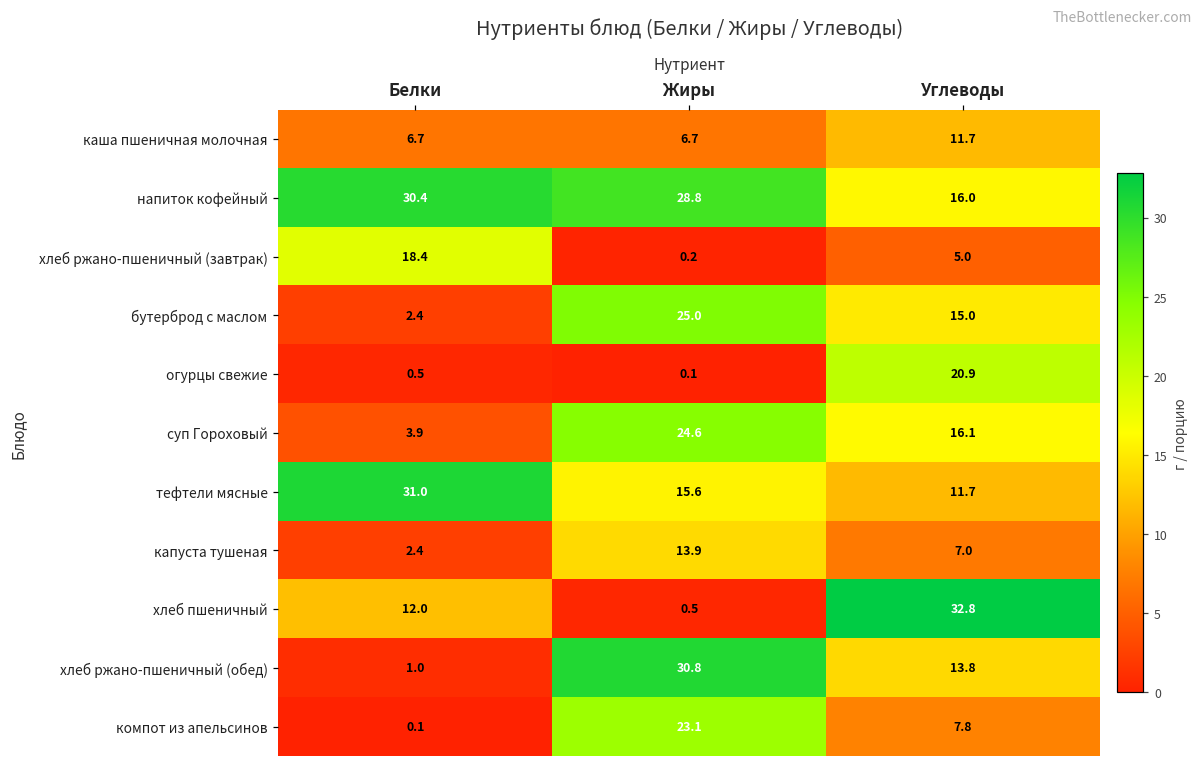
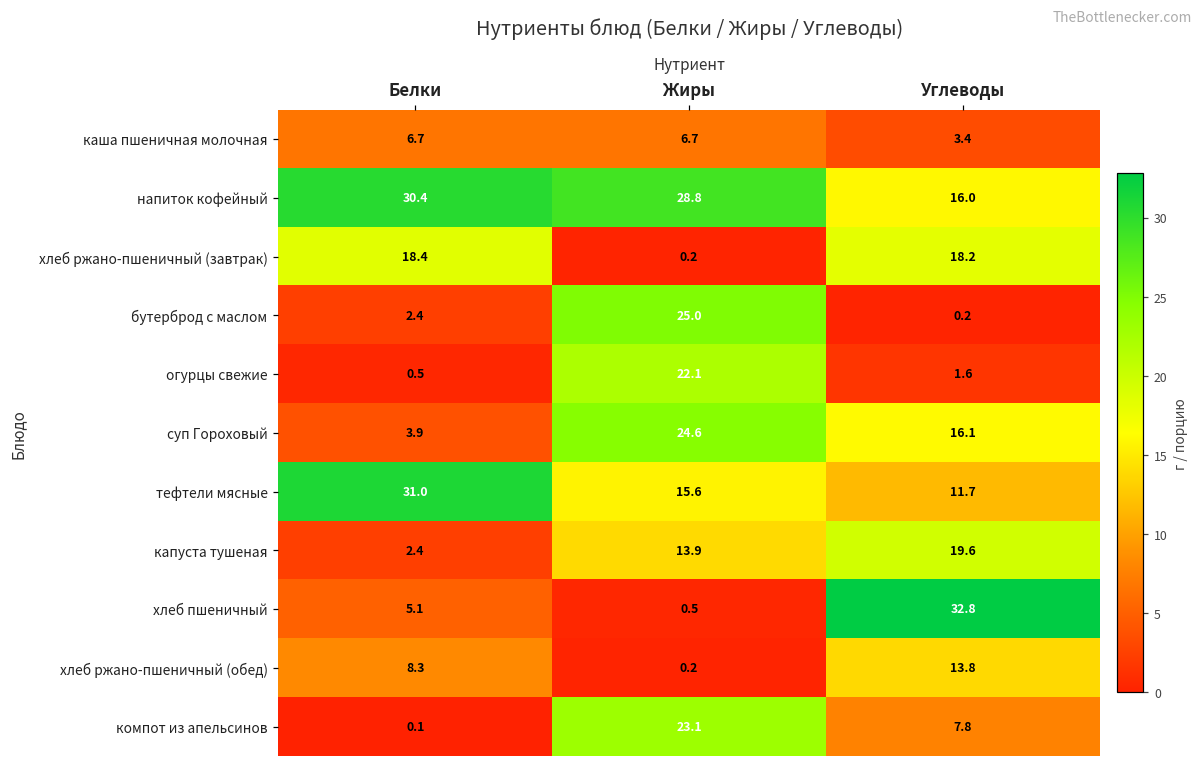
каша пшеничная молочная, Углеводы: 11.7 -> 3.4
хлеб ржано-пшеничный (завтрак), Углеводы: 5.0 -> 18.2
бутерброд с маслом, Углеводы: 15.0 -> 0.2
огурцы свежие, Жиры: 0.1 -> 22.1
огурцы свежие, Углеводы: 20.9 -> 1.6
капуста тушеная, Углеводы: 7.0 -> 19.6
хлеб пшеничный, Белки: 12.0 -> 5.1
хлеб ржано-пшеничный (обед), Белки: 1.0 -> 8.3
хлеб ржано-пшеничный (обед), Жиры: 30.8 -> 0.2
